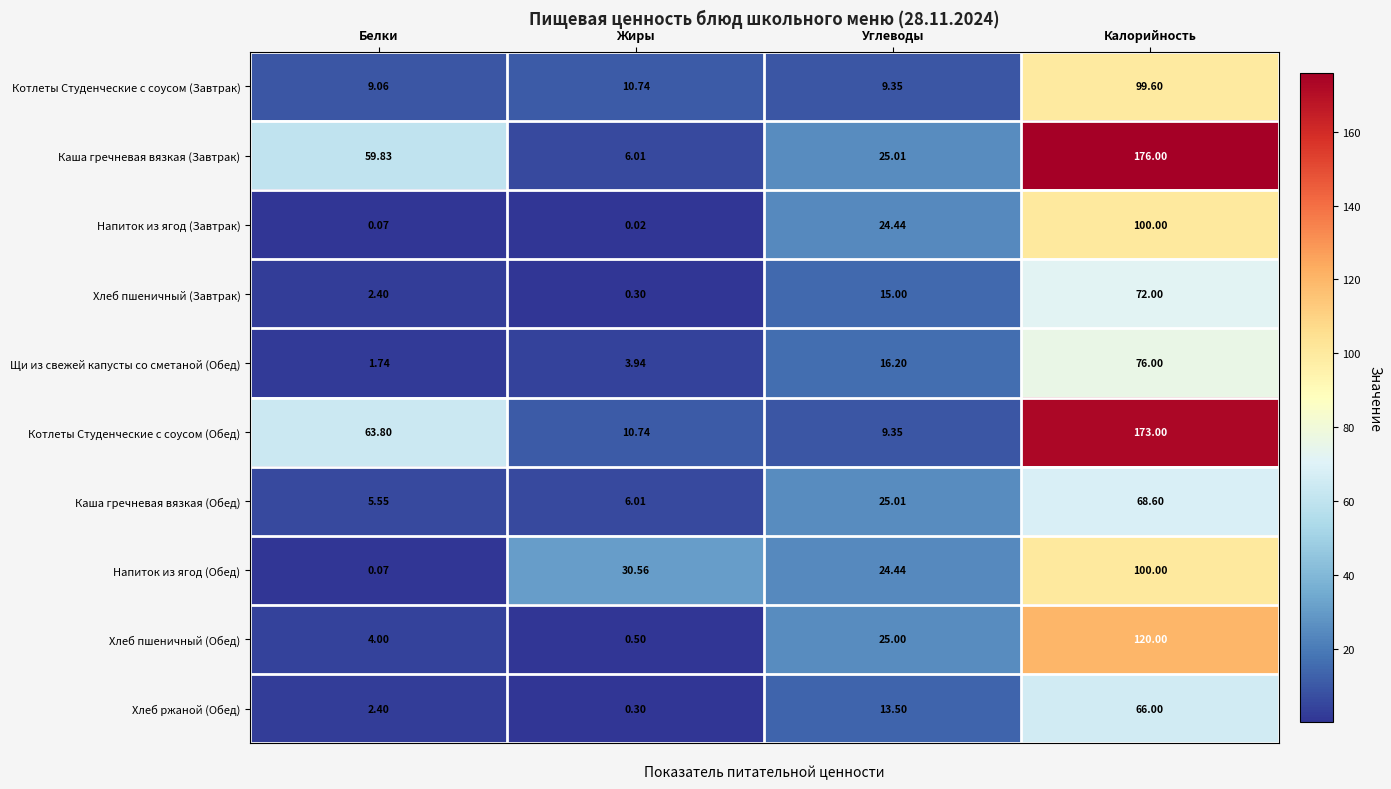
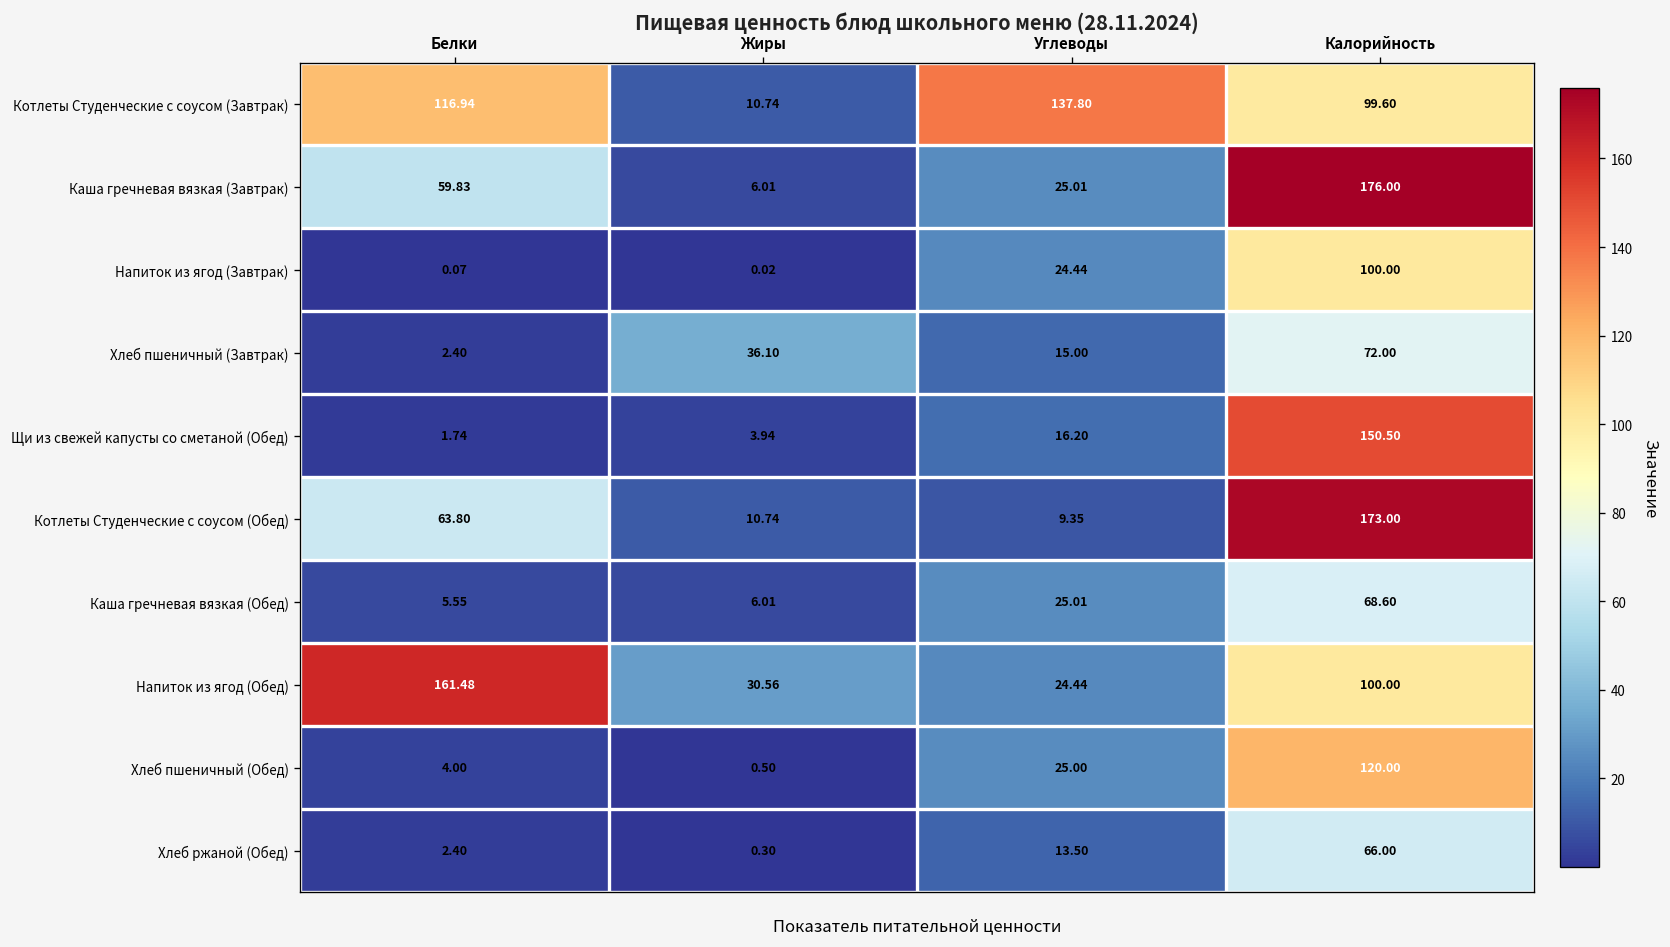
Котлеты Студенческие с соусом (Завтрак), Белки: 9.06 -> 116.94
Котлеты Студенческие с соусом (Завтрак), Углеводы: 9.35 -> 137.80
Хлеб пшеничный (Завтрак), Жиры: 0.30 -> 36.10
Щи из свежей капусты со сметаной (Обед), Калорийность: 76.00 -> 150.50
Напиток из ягод (Обед), Белки: 0.07 -> 161.48
